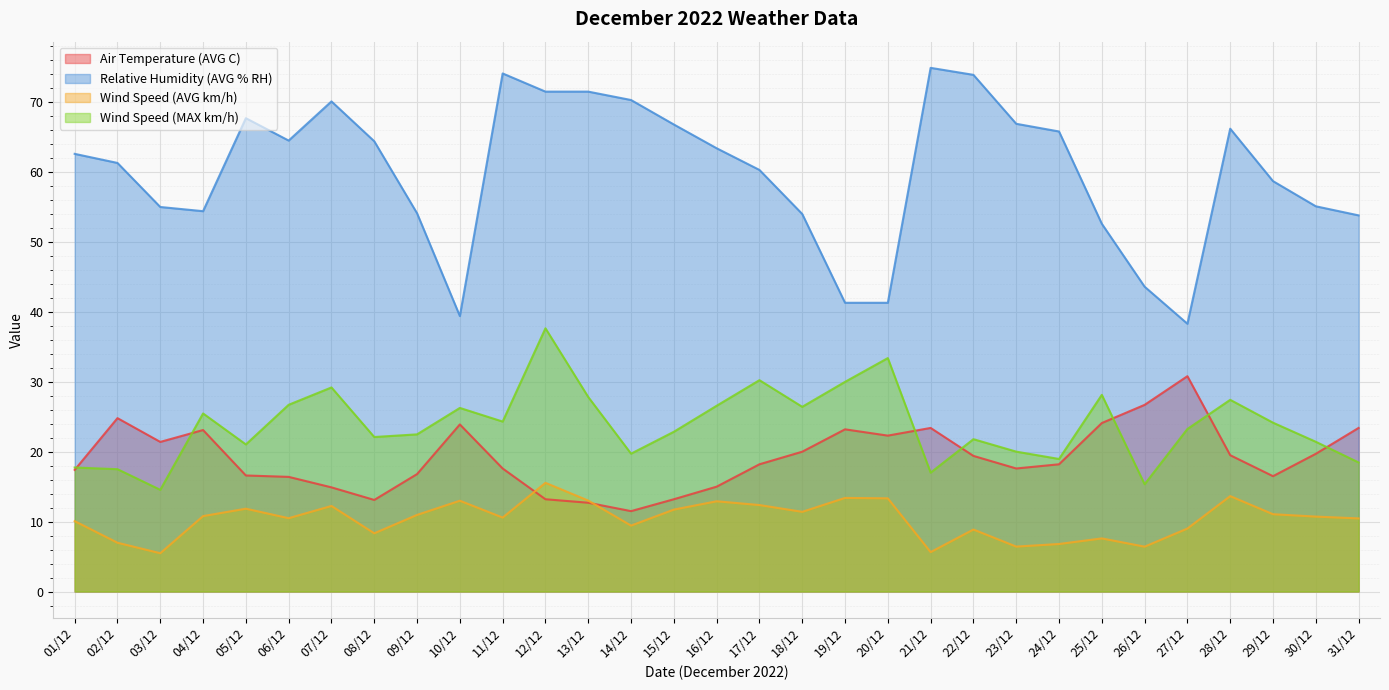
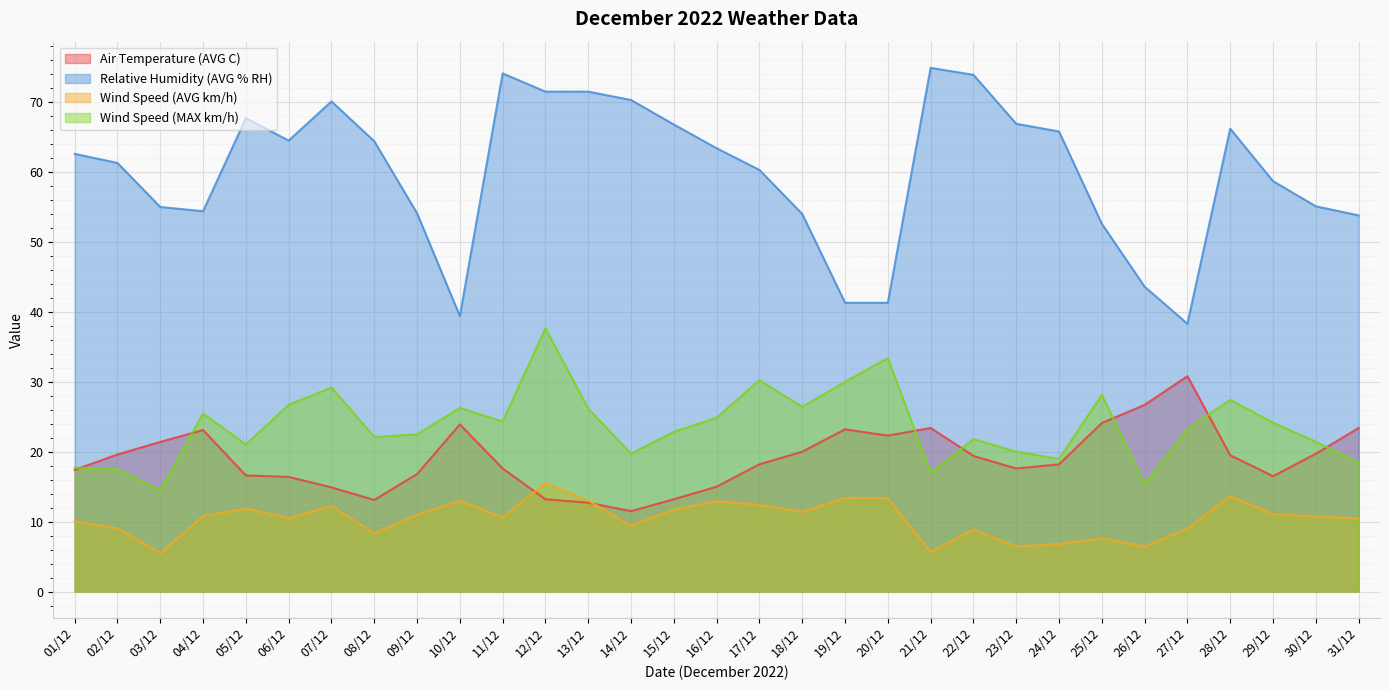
Air Temperature (AVG C), 02/12: 25 -> 20
Wind Speed (AVG km/h), 02/12: 7 -> 9
Wind Speed (MAX km/h), 13/12: 28 -> 26
Wind Speed (MAX km/h), 16/12: 27 -> 25
